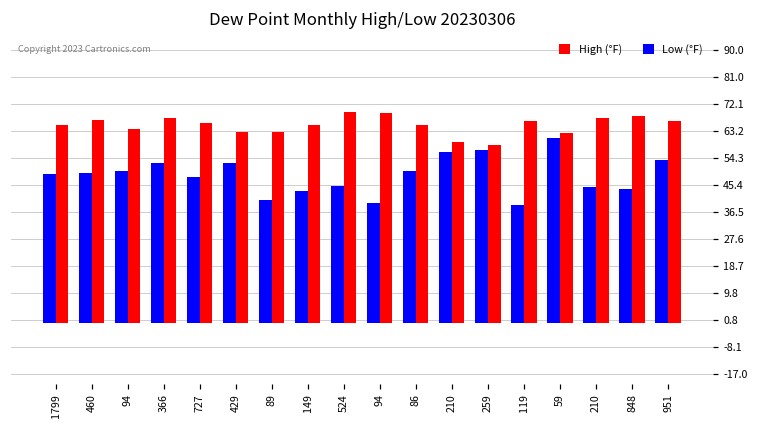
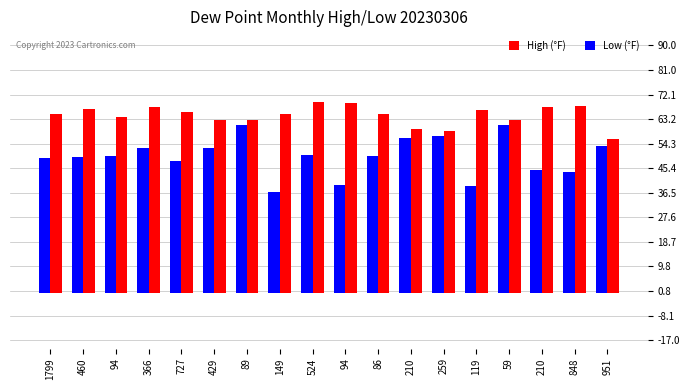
Low (°F), 89: 40 -> 61
Low (°F), 149: 43 -> 37
Low (°F), 524: 45 -> 50
High (°F), 951: 67 -> 56
